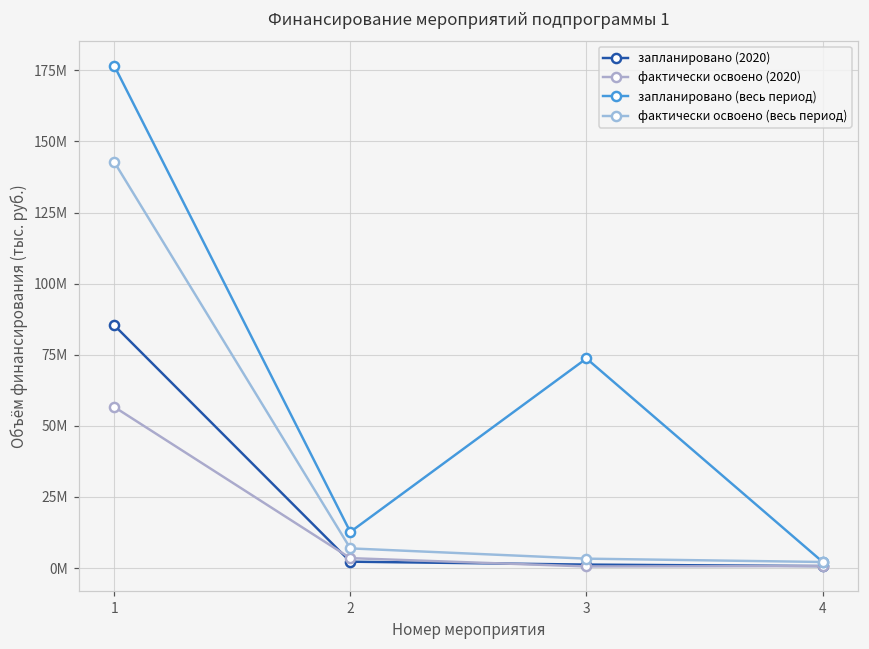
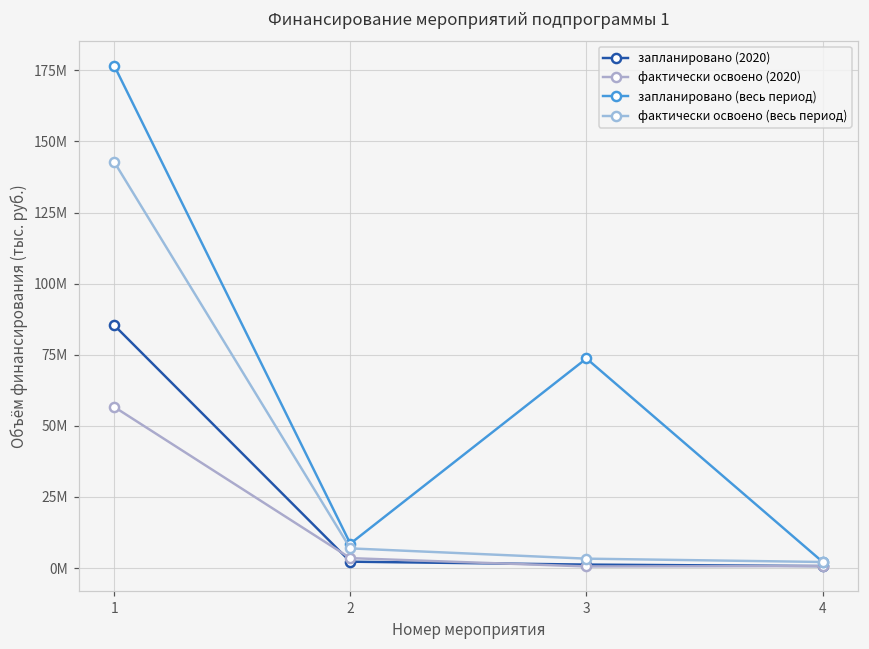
запланировано (весь период), 2: 13000000 -> 9000000
